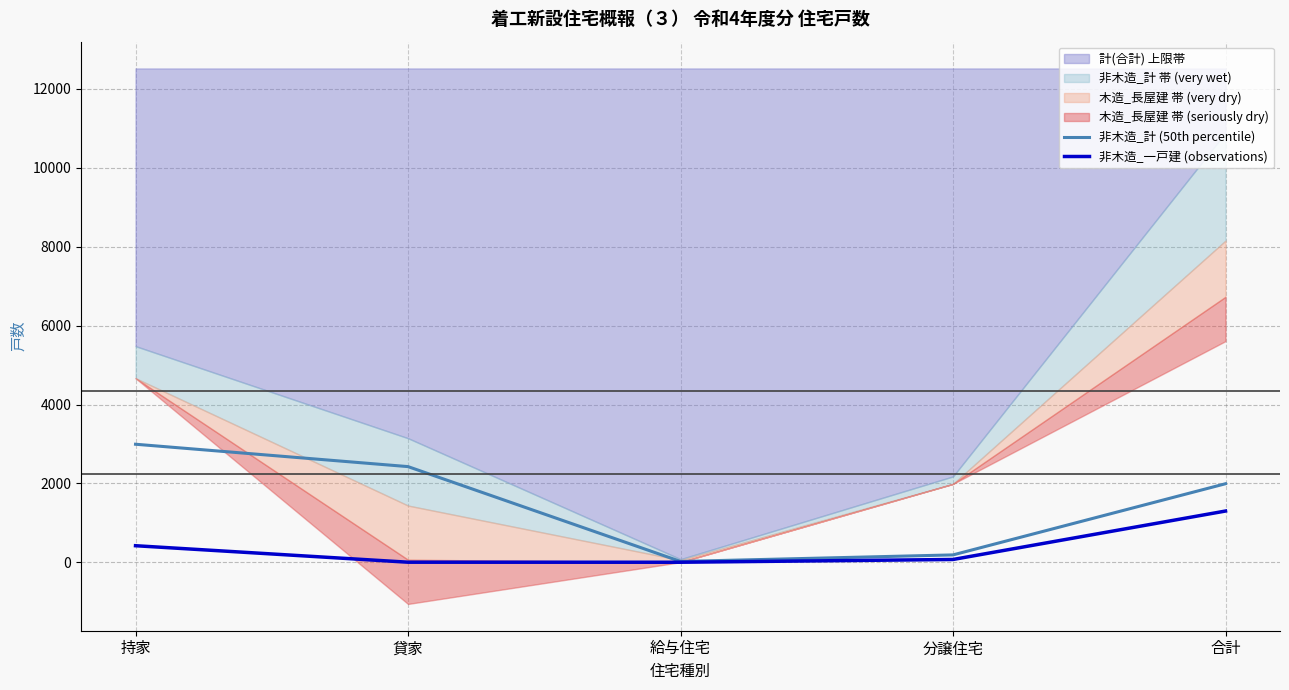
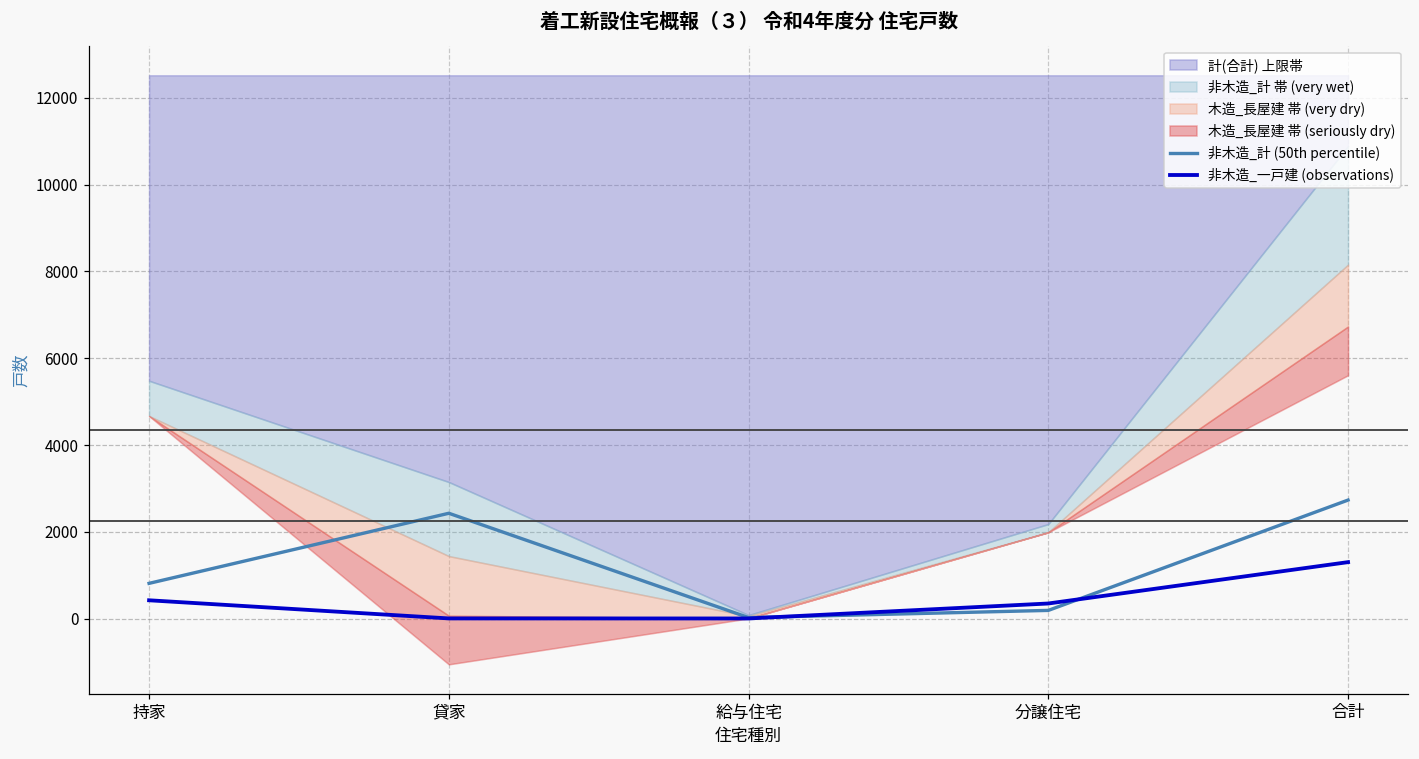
非木造_計 (50th percentile), 持家: 3000 -> 800
非木造_一戸建 (observations), 分譲住宅: 100 -> 300
非木造_計 (50th percentile), 合計: 2000 -> 2700
